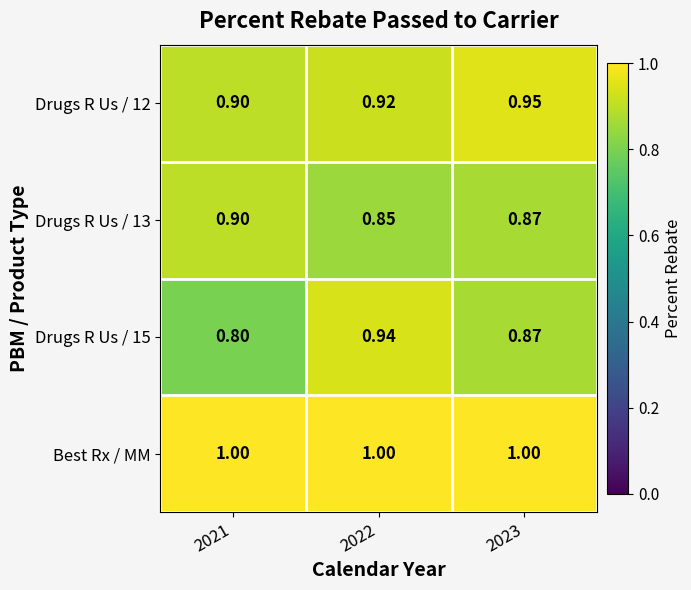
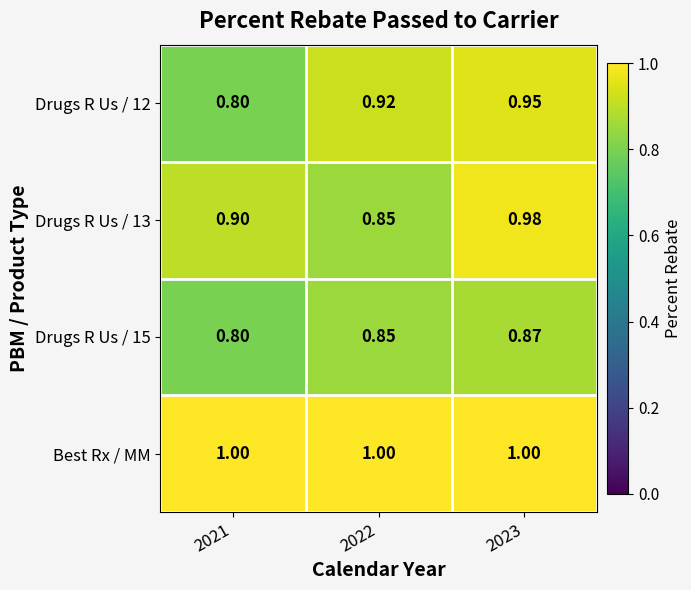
Drugs R Us / 12, 2021: 0.90 -> 0.80
Drugs R Us / 13, 2023: 0.87 -> 0.98
Drugs R Us / 15, 2022: 0.94 -> 0.85
